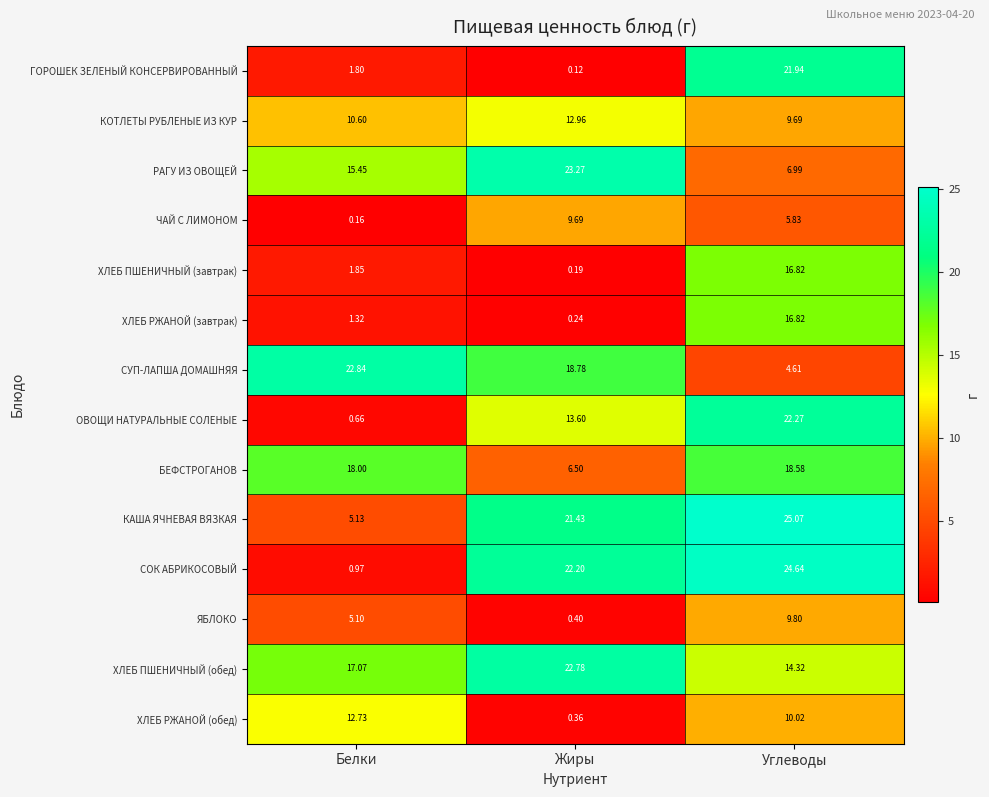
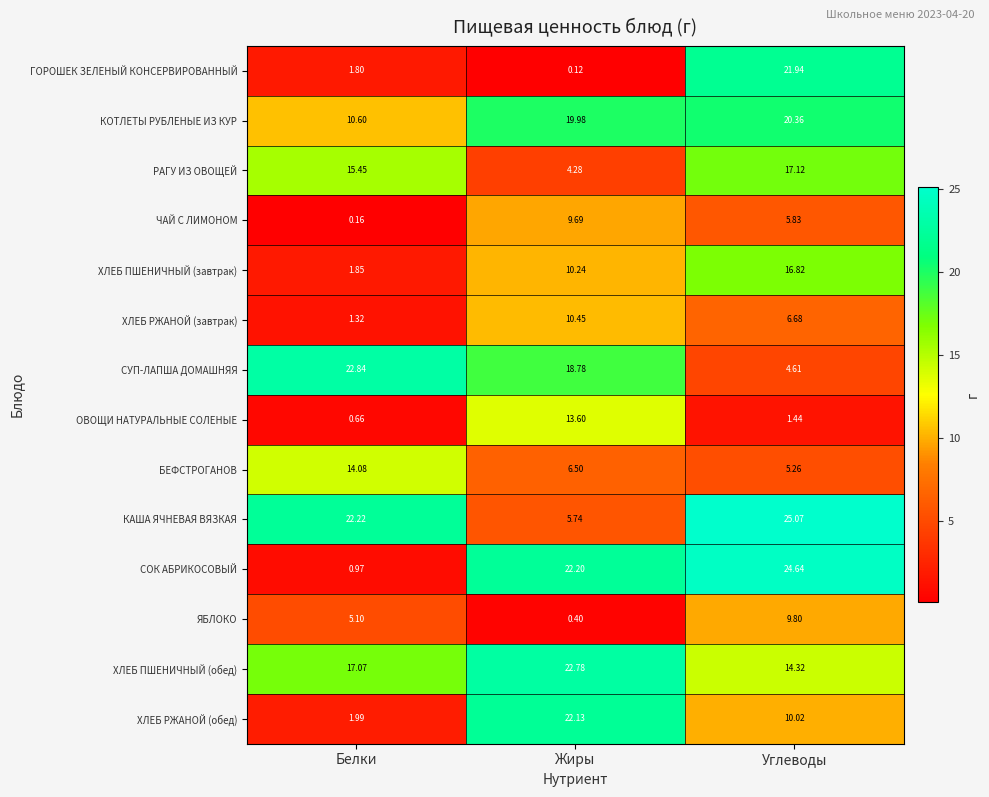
КОТЛЕТЫ РУБЛЕНЫЕ ИЗ КУР, Жиры: 12.96 -> 19.98
КОТЛЕТЫ РУБЛЕНЫЕ ИЗ КУР, Углеводы: 9.69 -> 20.36
РАГУ ИЗ ОВОЩЕЙ, Жиры: 23.27 -> 4.28
РАГУ ИЗ ОВОЩЕЙ, Углеводы: 6.99 -> 17.12
ХЛЕБ ПШЕНИЧНЫЙ (завтрак), Жиры: 0.19 -> 10.24
ХЛЕБ РЖАНОЙ (завтрак), Жиры: 0.24 -> 10.45
ХЛЕБ РЖАНОЙ (завтрак), Углеводы: 16.82 -> 6.68
ОВОЩИ НАТУРАЛЬНЫЕ СОЛЕНЫЕ, Углеводы: 22.27 -> 1.44
БЕФСТРОГАНОВ, Белки: 18.00 -> 14.08
БЕФСТРОГАНОВ, Углеводы: 18.58 -> 5.26
КАША ЯЧНЕВАЯ ВЯЗКАЯ, Белки: 5.13 -> 22.22
КАША ЯЧНЕВАЯ ВЯЗКАЯ, Жиры: 21.43 -> 5.74
ХЛЕБ РЖАНОЙ (обед), Белки: 12.73 -> 1.99
ХЛЕБ РЖАНОЙ (обед), Жиры: 0.36 -> 22.13
